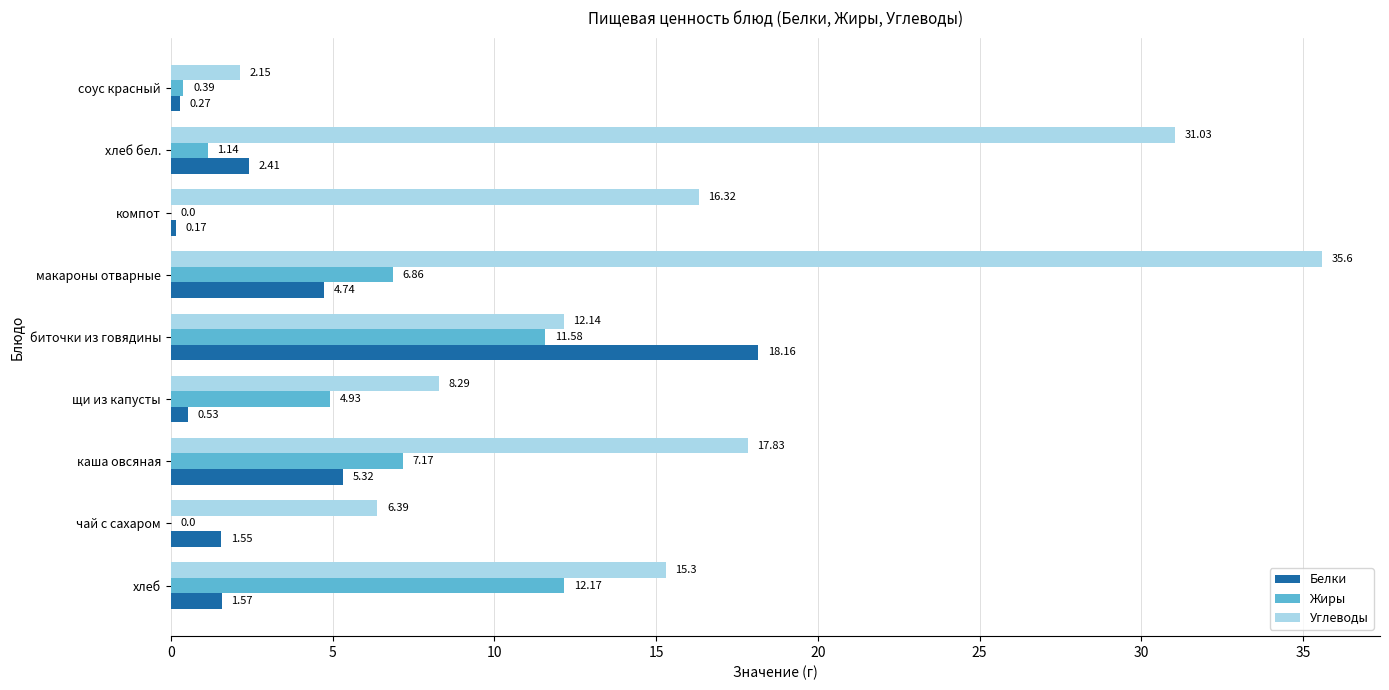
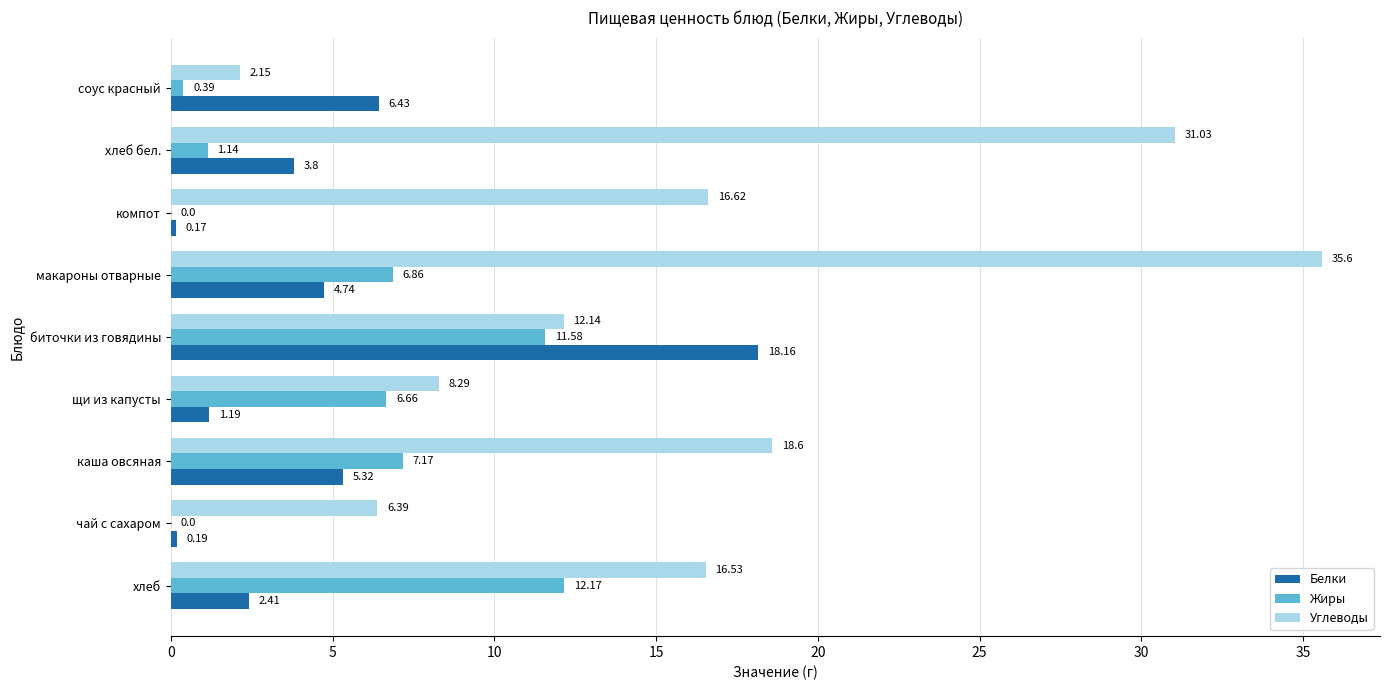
Белки, соус красный: 0.27 -> 6.43
Белки, хлеб бел.: 2.41 -> 3.8
Углеводы, компот: 16.32 -> 16.62
Жиры, щи из капусты: 4.93 -> 6.66
Белки, щи из капусты: 0.53 -> 1.19
Углеводы, каша овсяная: 17.83 -> 18.6
Белки, чай с сахаром: 1.55 -> 0.19
Углеводы, хлеб: 15.3 -> 16.53
Белки, хлеб: 1.57 -> 2.41
